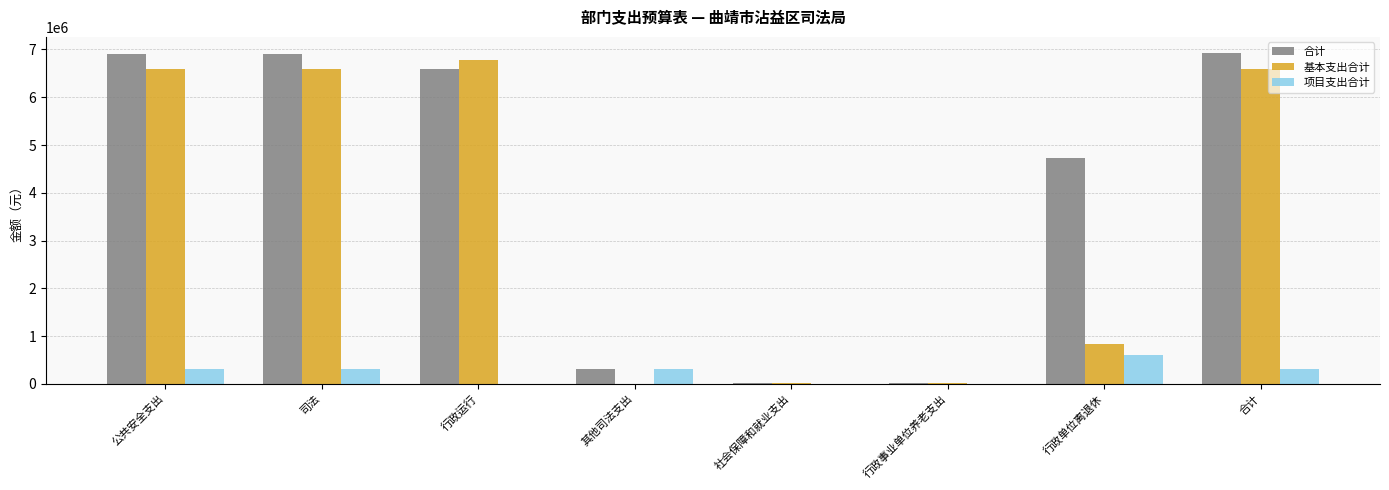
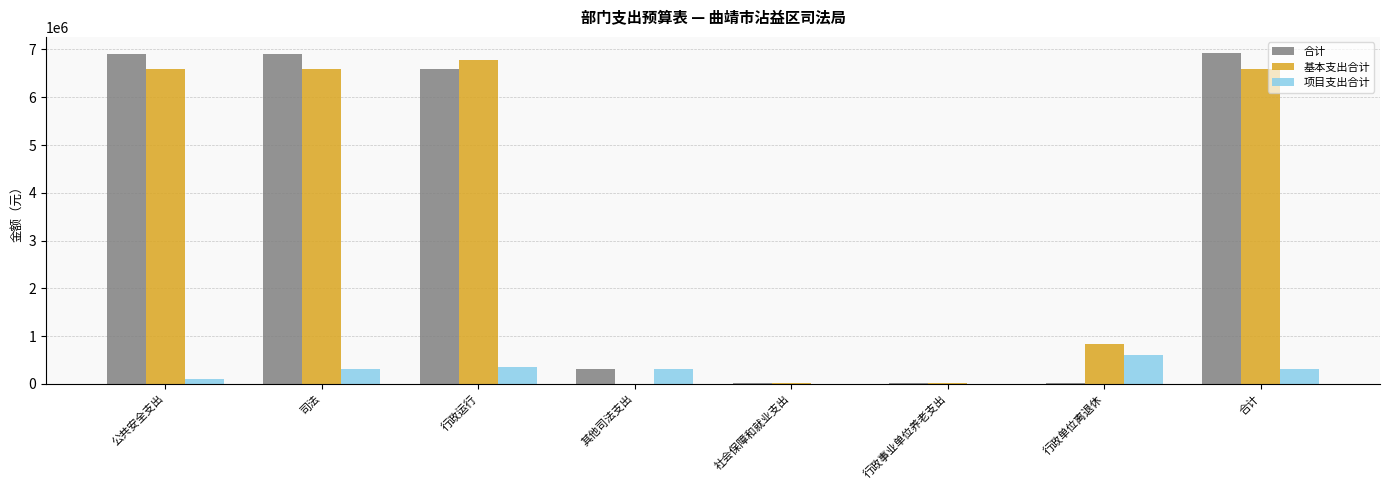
项目支出合计, 公共安全支出: 300000 -> 100000
项目支出合计, 行政运行: 0 -> 300000
合计, 行政单位离退休: 4700000 -> 0
